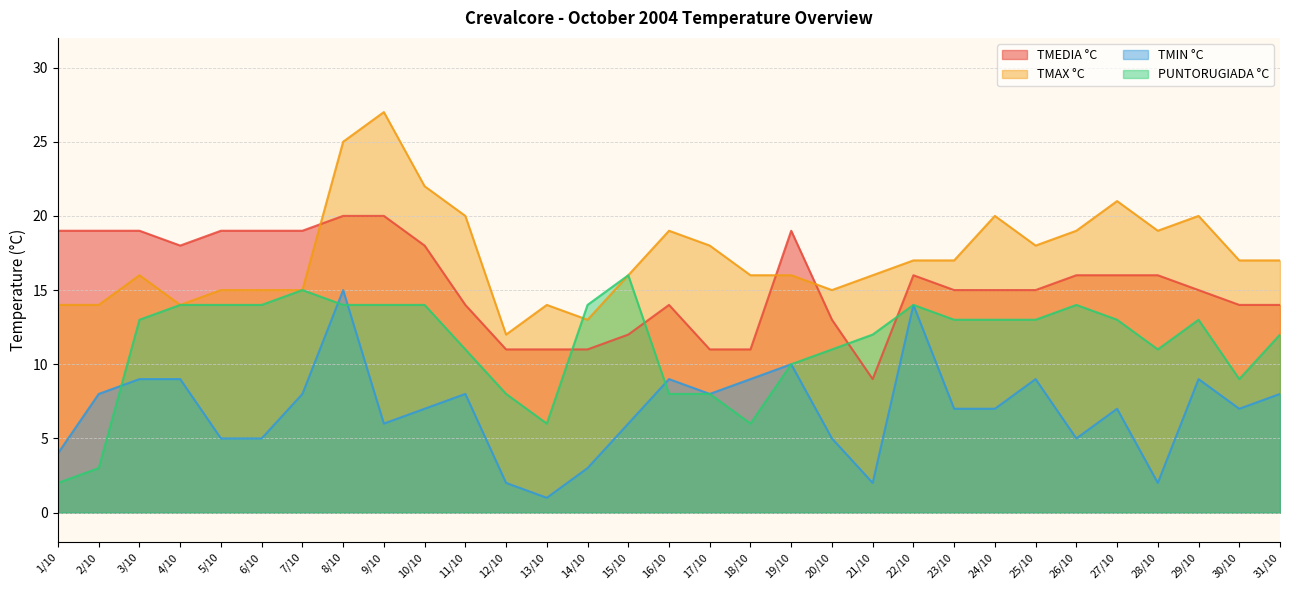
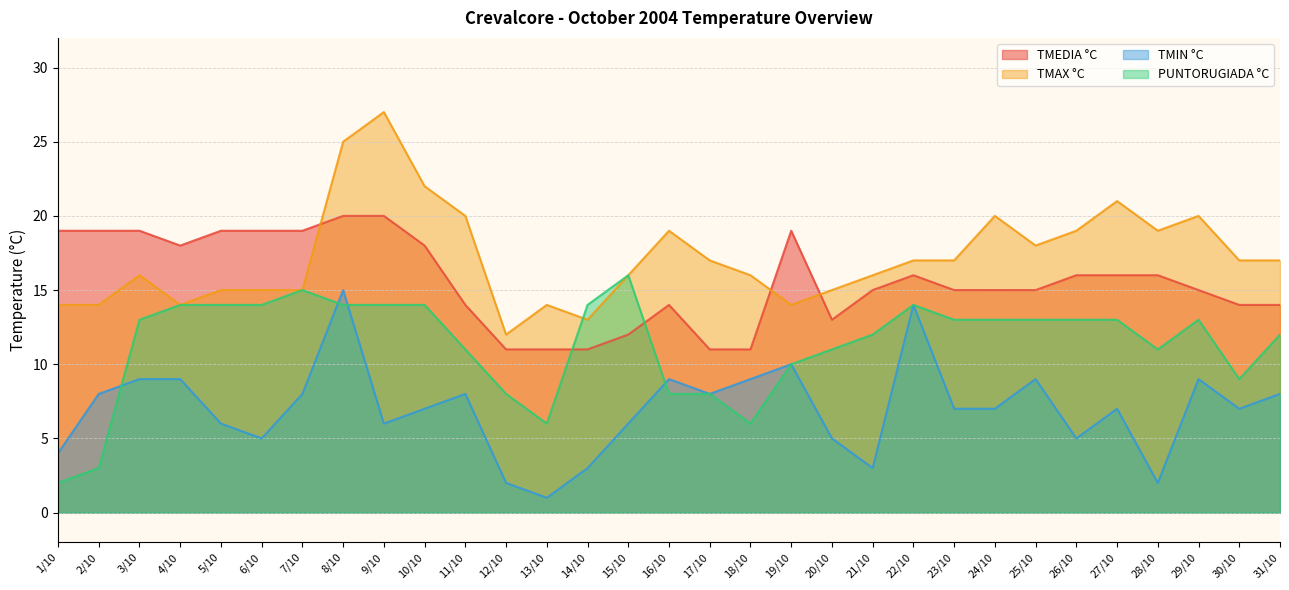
TMIN °C, 5/10: 5 -> 6
TMAX °C, 17/10: 18 -> 17
TMAX °C, 19/10: 16 -> 14
TMEDIA °C, 21/10: 9 -> 15
TMIN °C, 21/10: 2 -> 3
PUNTORUGIADA °C, 26/10: 14 -> 13
